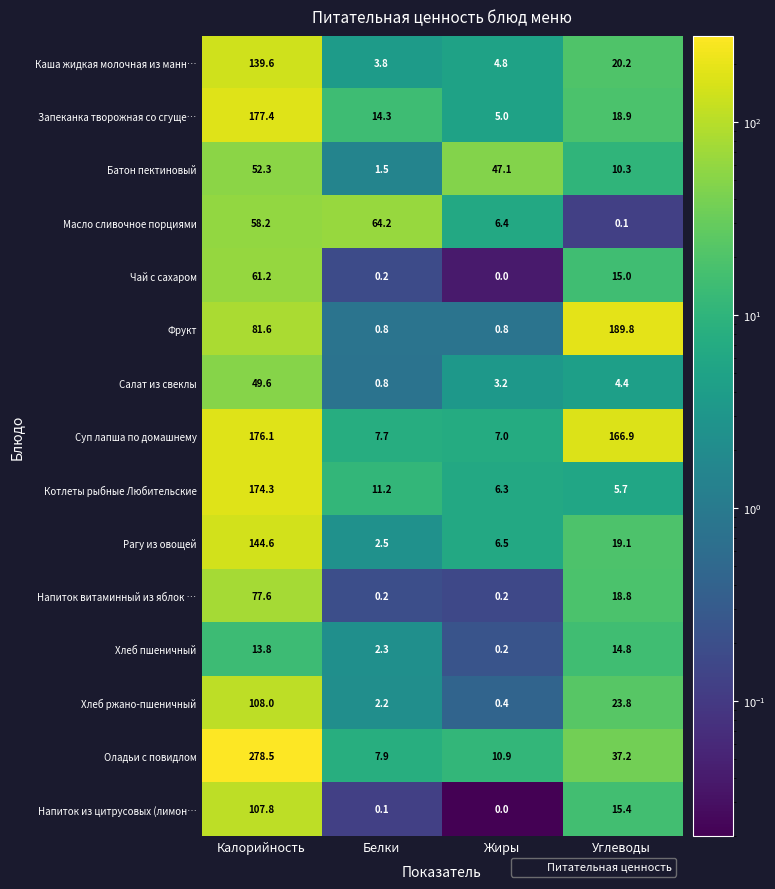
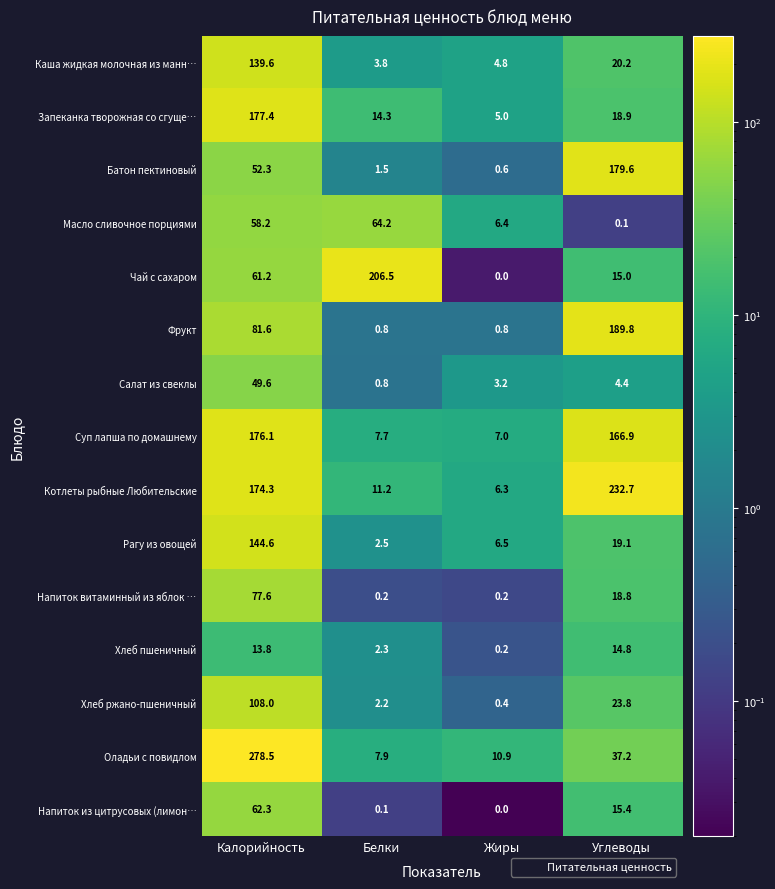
Батон пектиновый, Жиры: 47.1 -> 0.6
Батон пектиновый, Углеводы: 10.3 -> 179.6
Чай с сахаром, Белки: 0.2 -> 206.5
Котлеты рыбные Любительские, Углеводы: 5.7 -> 232.7
Напиток из цитрусовых (лимон…, Калорийность: 107.8 -> 62.3
